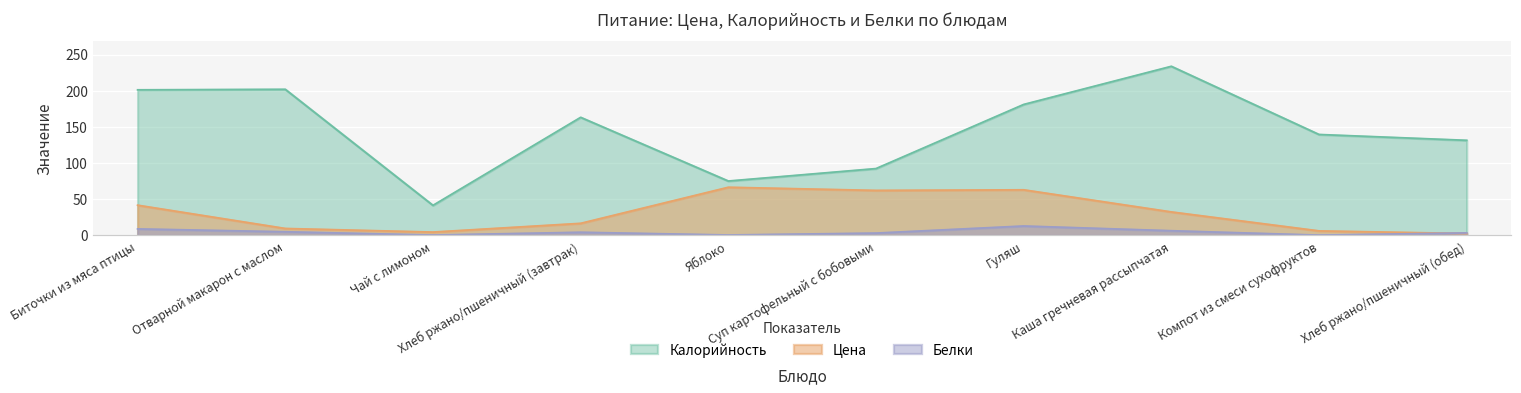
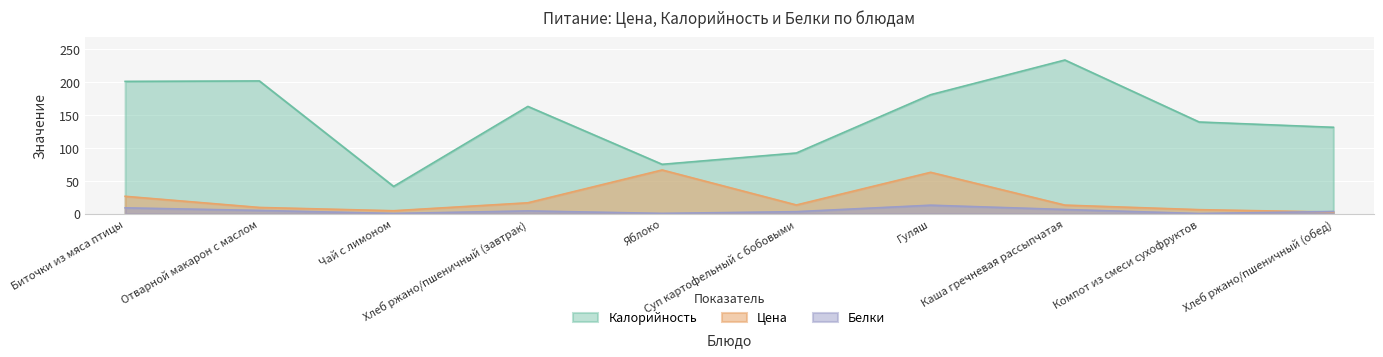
Цена, Биточки из мяса птицы: 40 -> 30
Цена, Суп картофельный с бобовыми: 60 -> 10
Цена, Каша гречневая рассыпчатая: 30 -> 10
